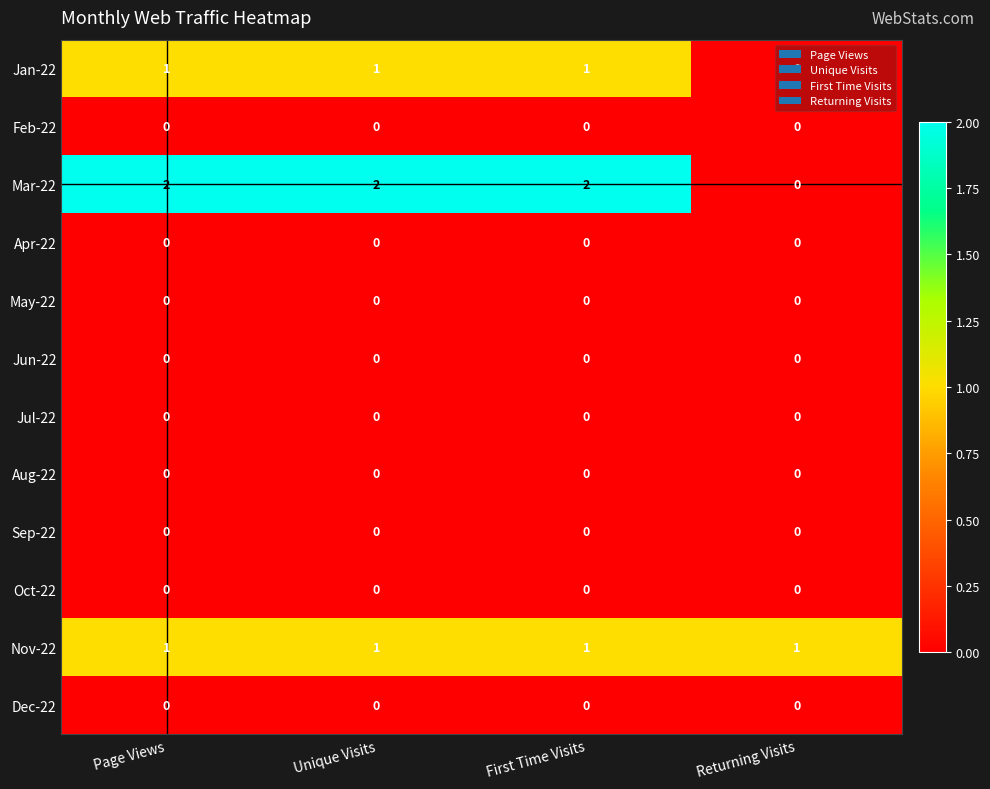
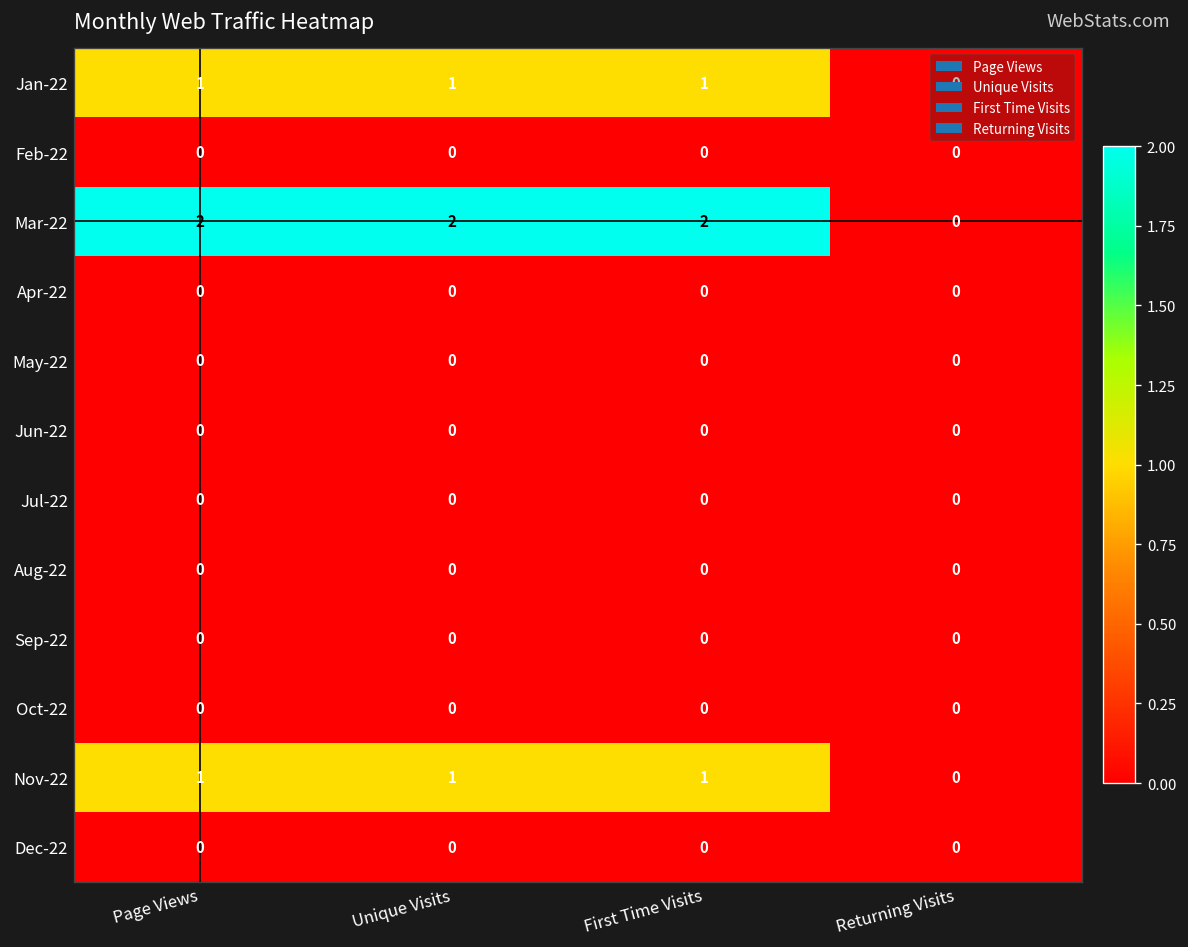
Nov-22, Returning Visits: 1 -> 0
